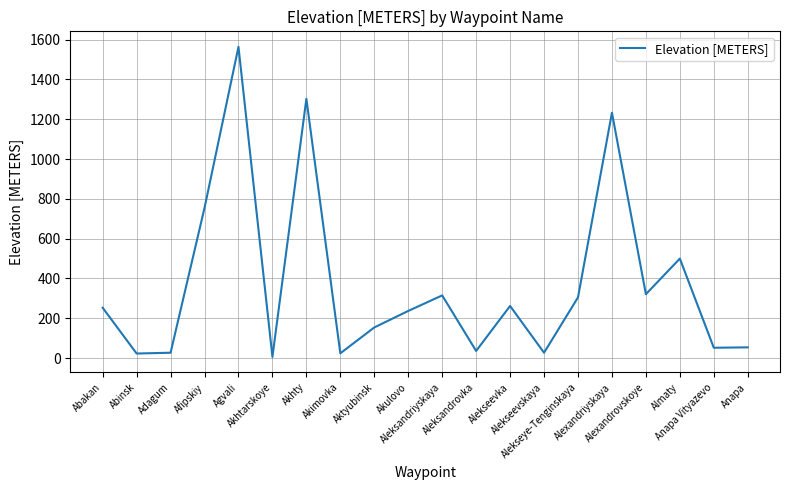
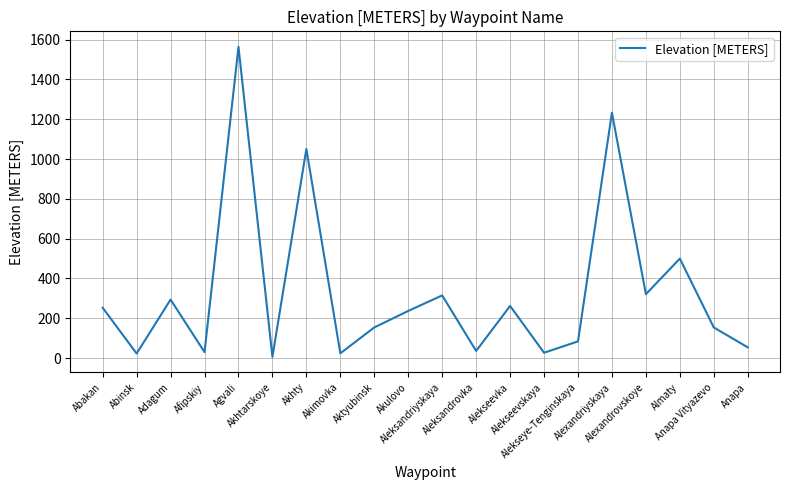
Adagum: 30 -> 290
Afipskiy: 760 -> 30
Akhty: 1300 -> 1050
Alekseye-Tenginskaya: 310 -> 80
Anapa Vityazevo: 50 -> 150
